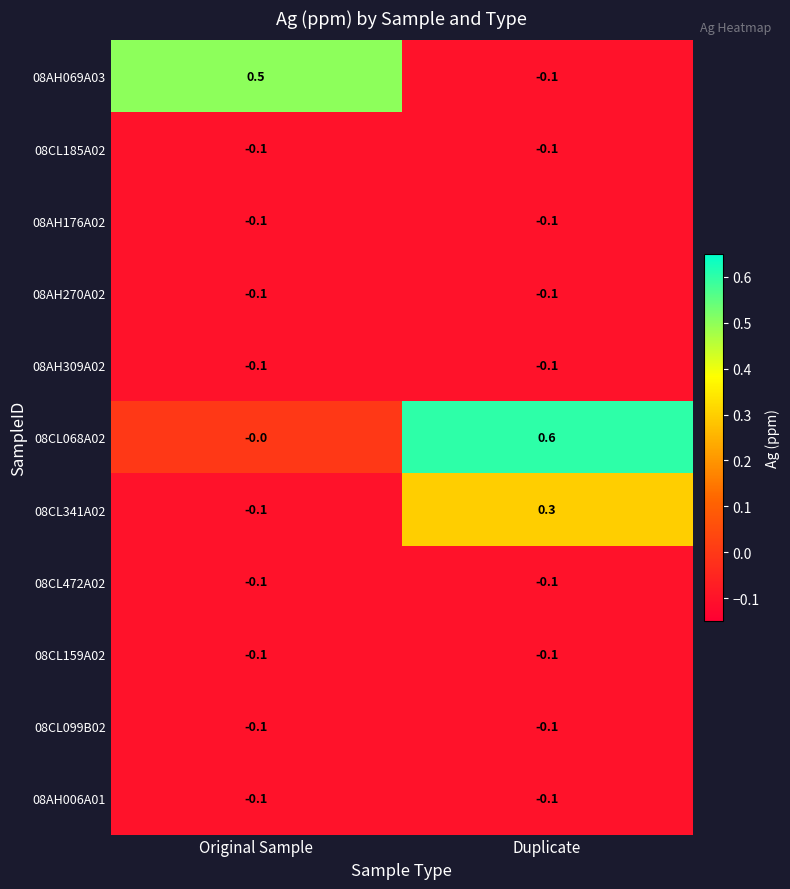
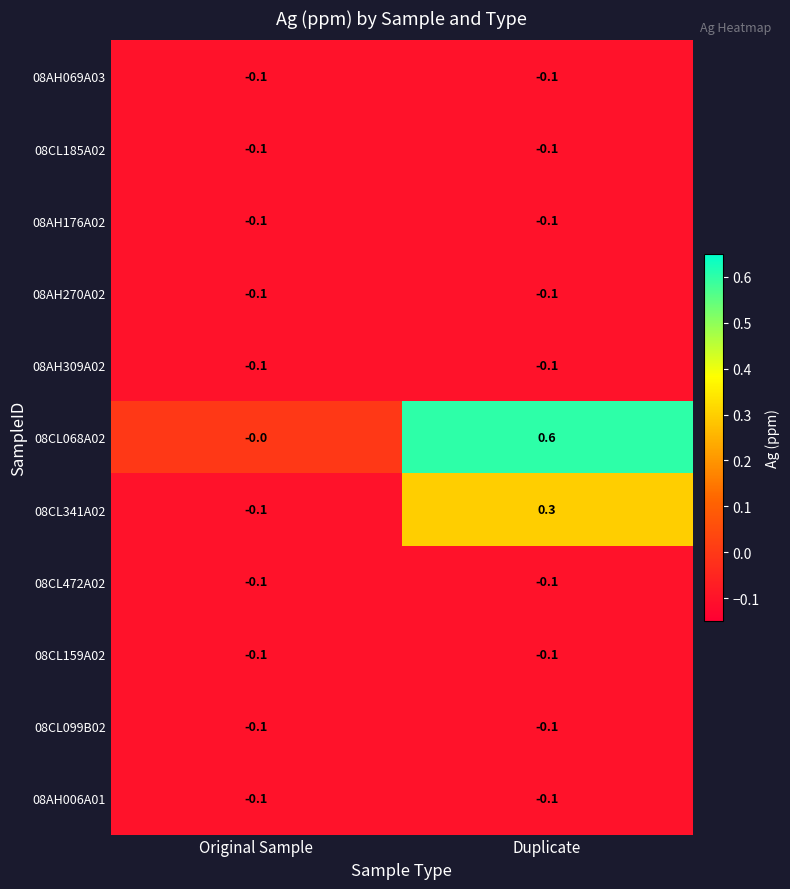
08AH069A03, Original Sample: 0.5 -> -0.1
